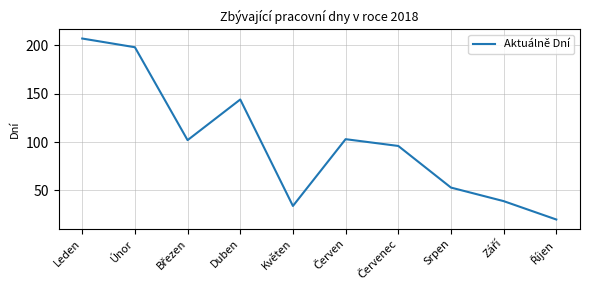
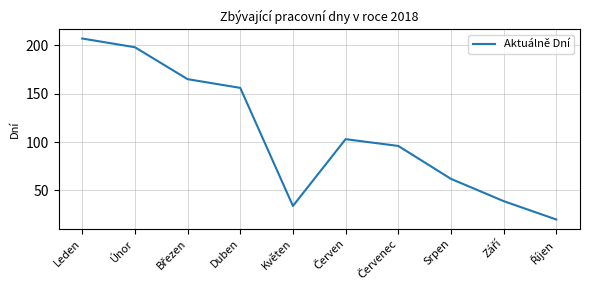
Březen: 100 -> 170
Duben: 140 -> 160
Srpen: 50 -> 60
